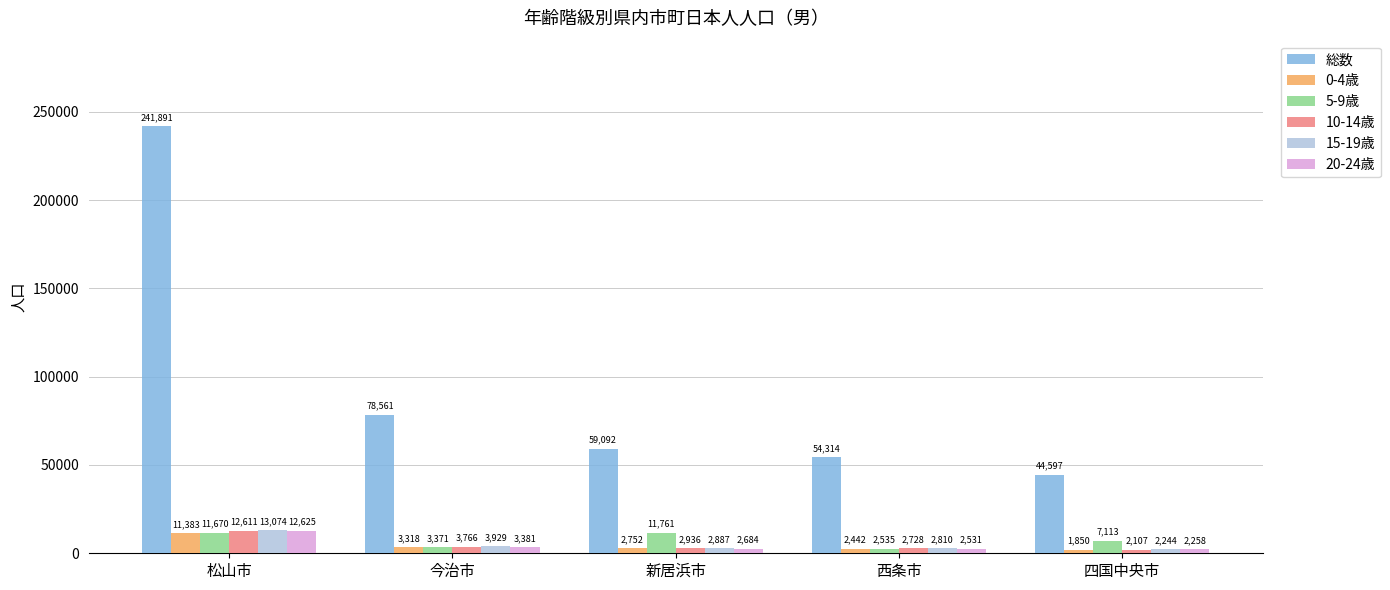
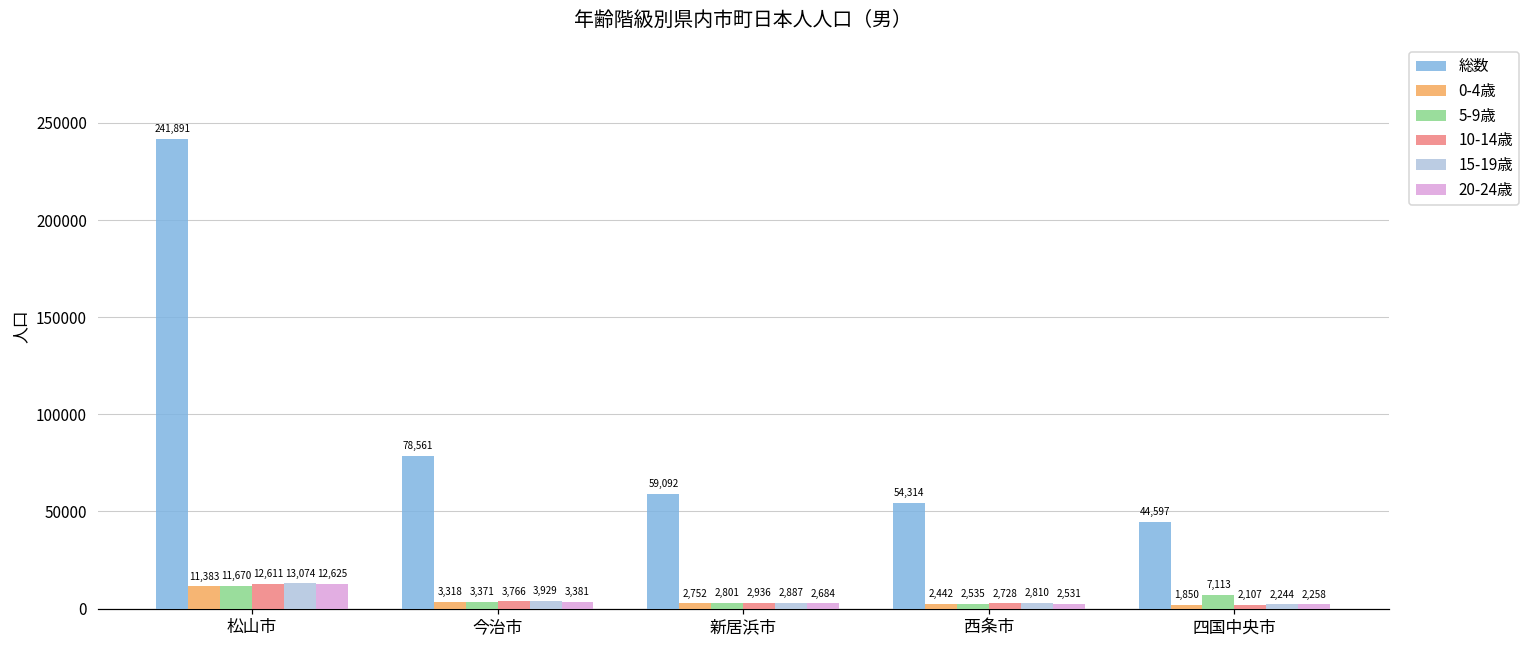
5-9歳, 新居浜市: 11,761 -> 2,801
